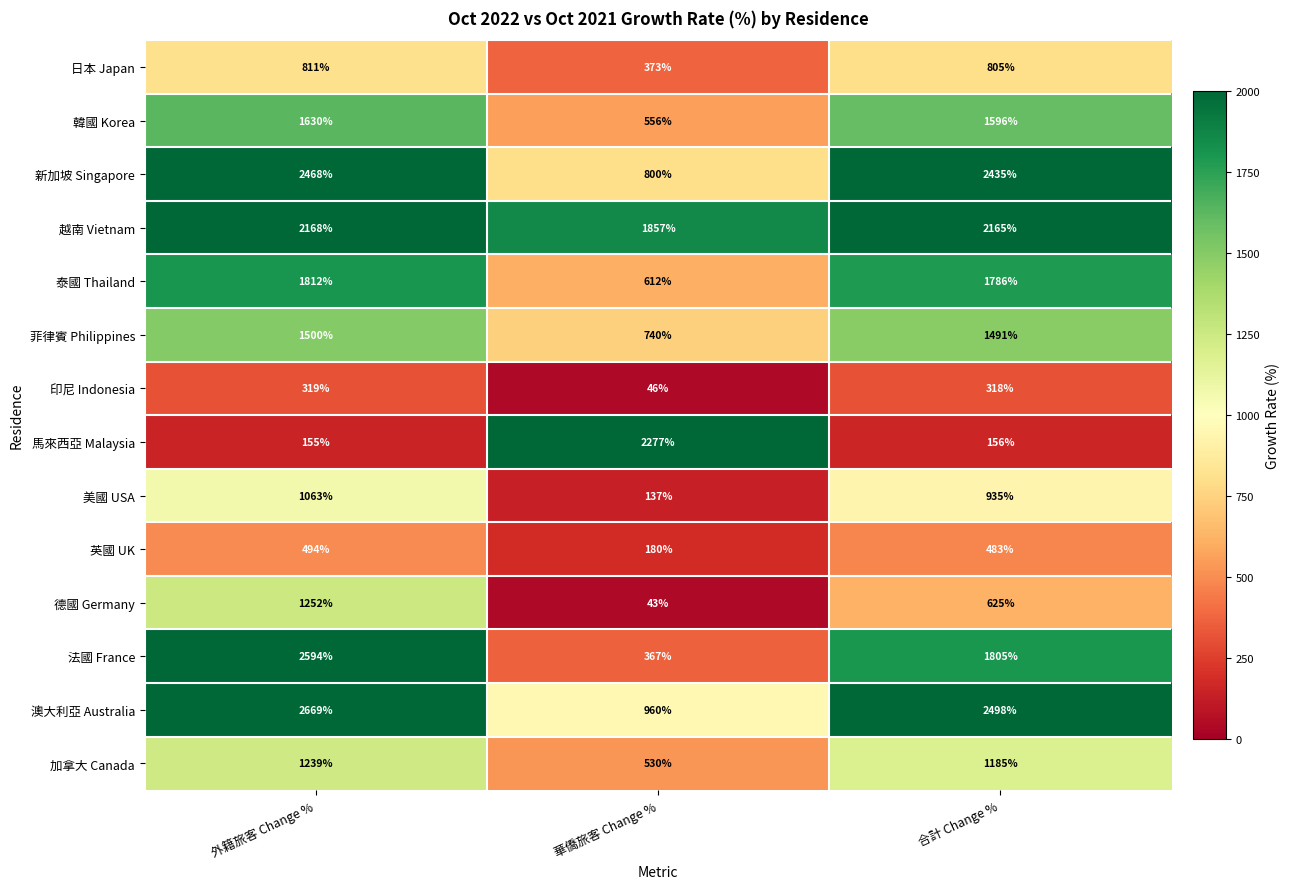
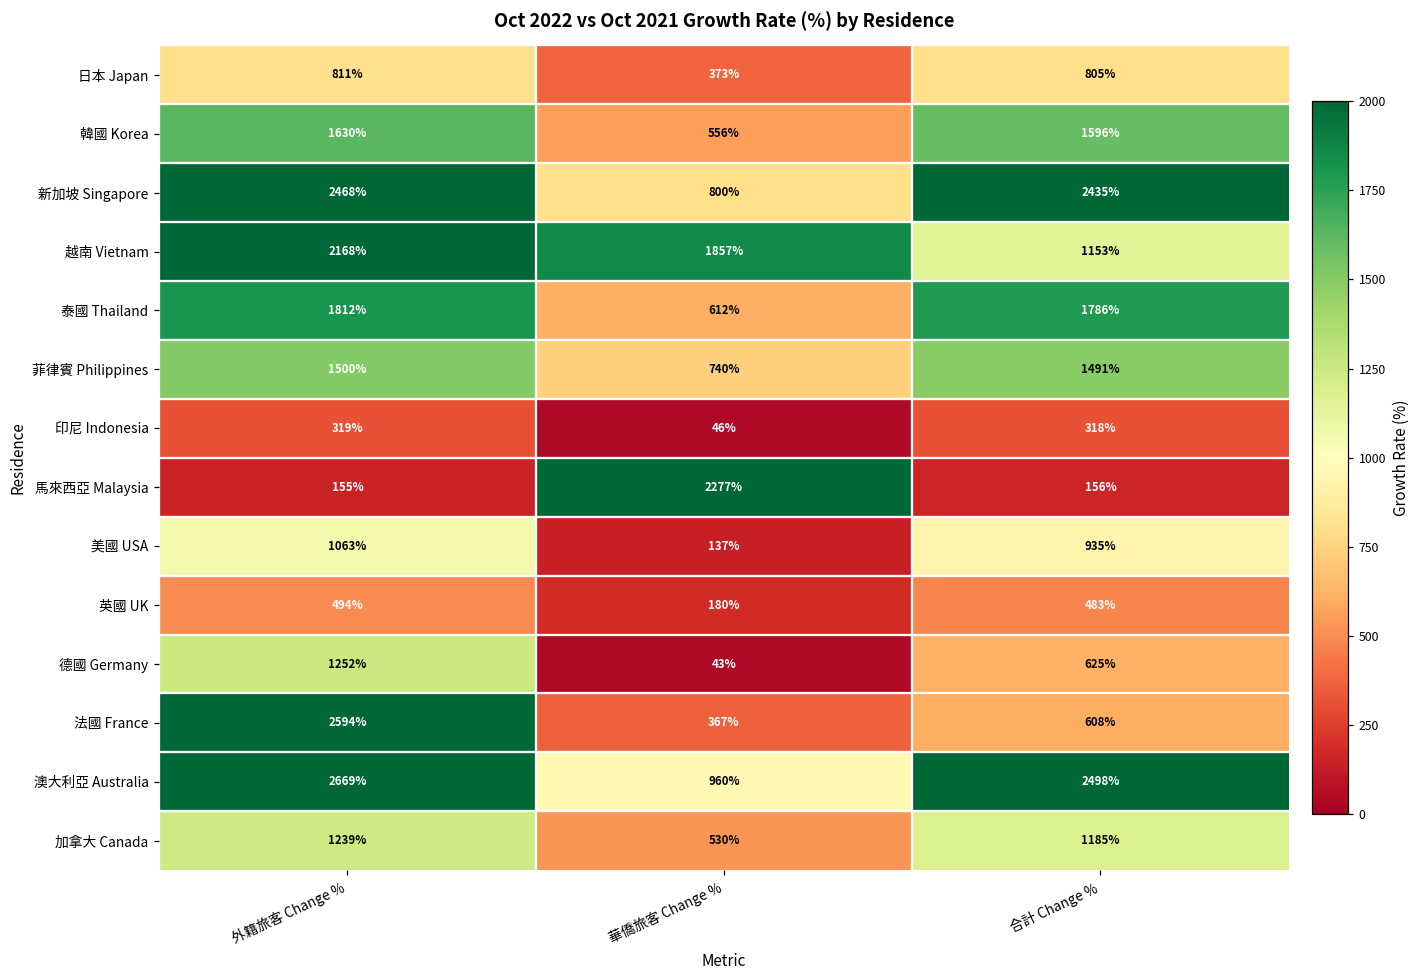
越南 Vietnam, 合計 Change %: 2165% -> 1153%
法國 France, 合計 Change %: 1805% -> 608%
